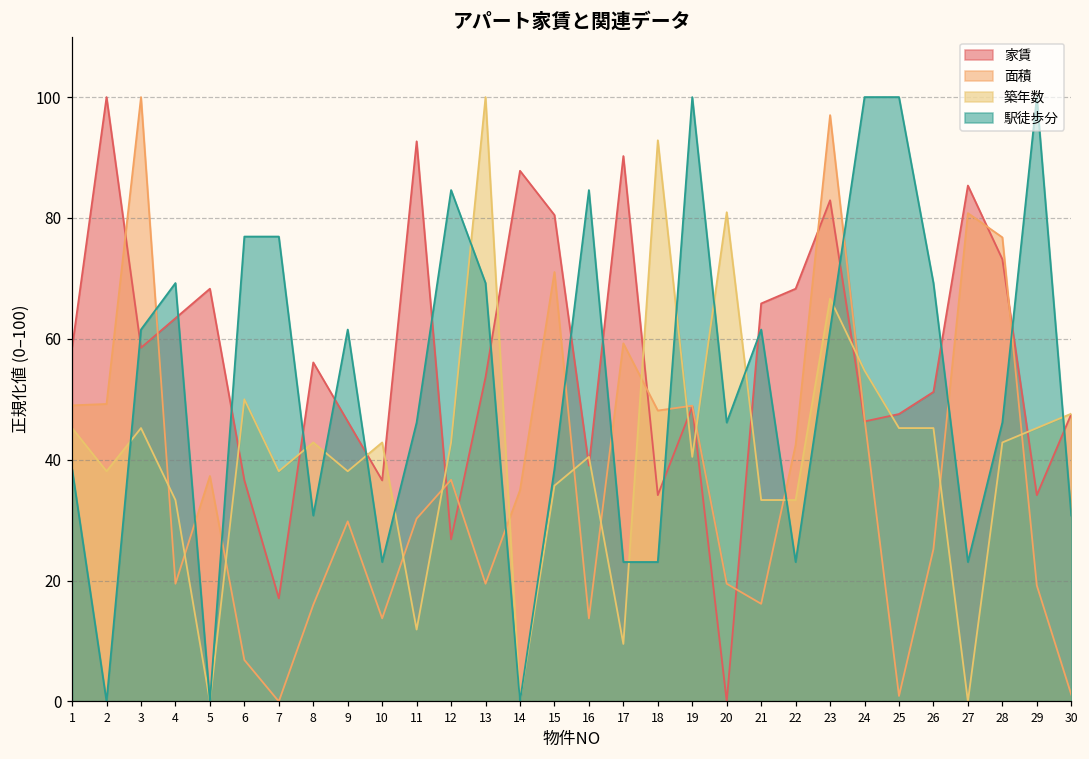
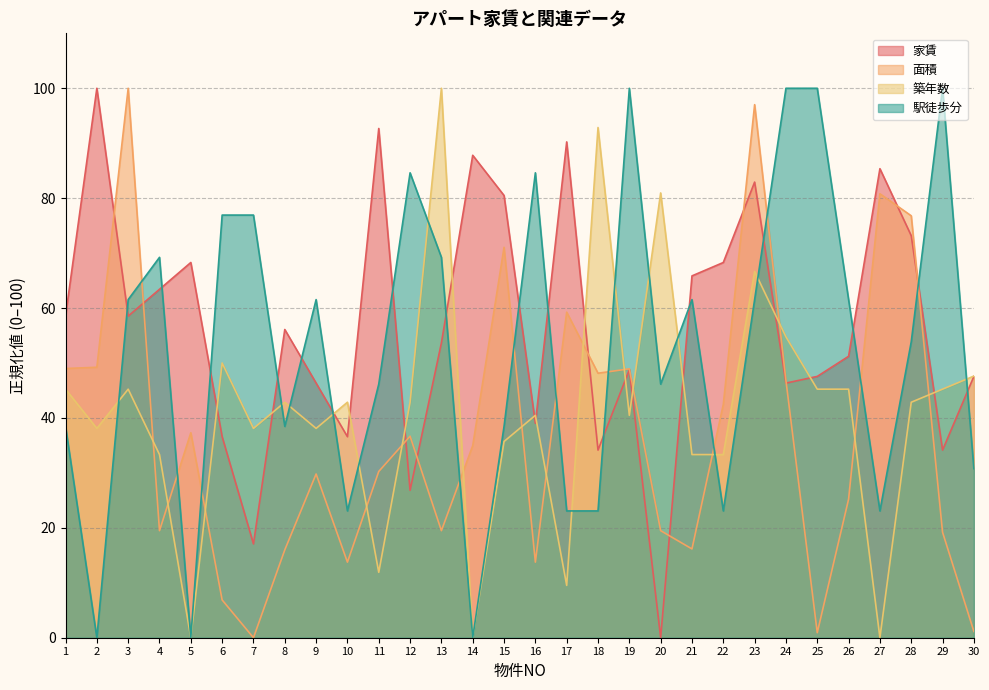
駅徒歩分, 8: 31 -> 38
駅徒歩分, 26: 69 -> 62
駅徒歩分, 28: 46 -> 54
